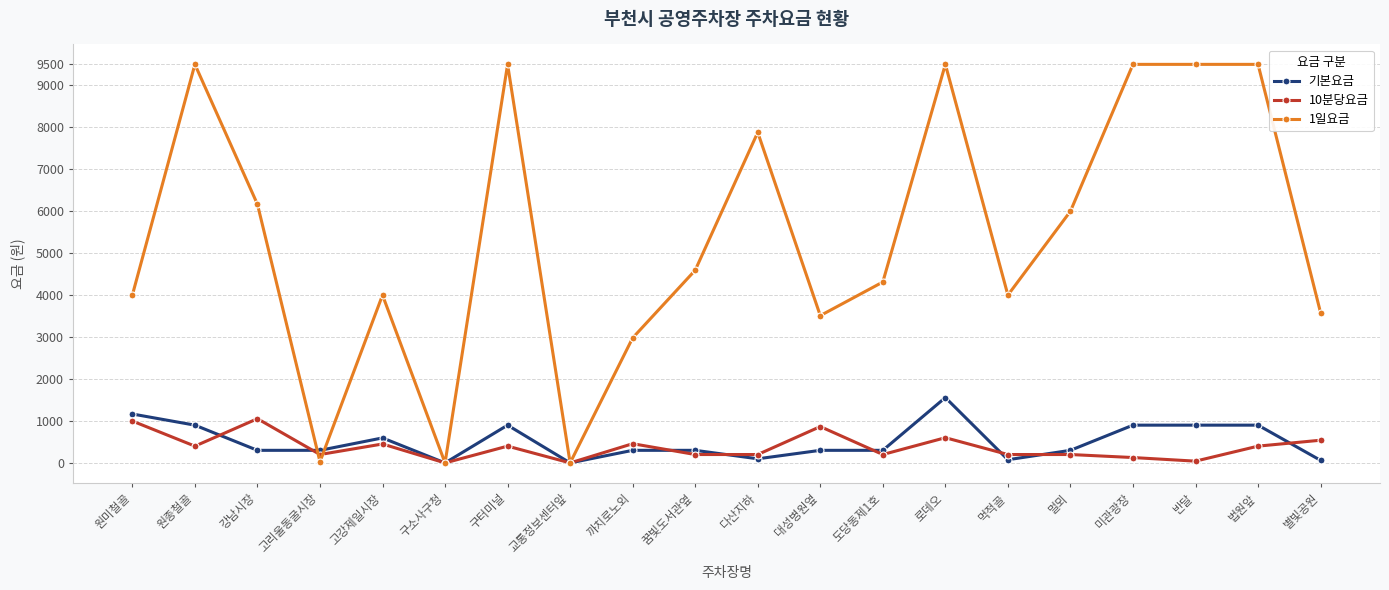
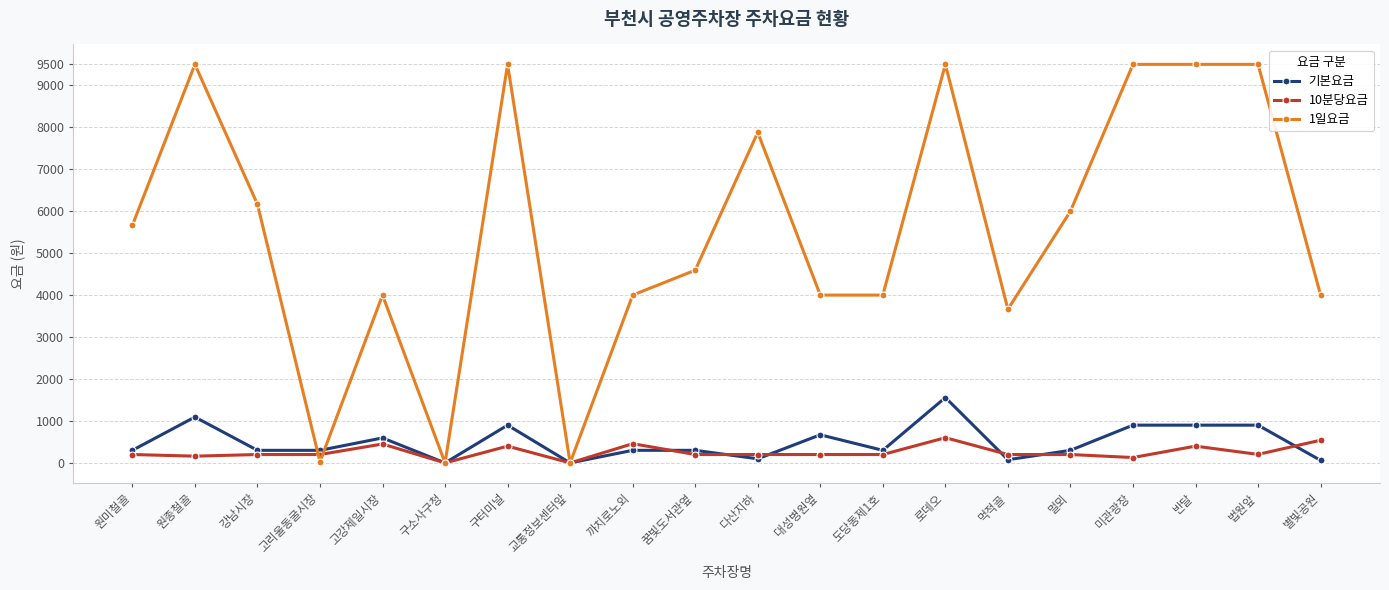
기본요금, 원미철골: 1200 -> 300
10분당요금, 원미철골: 1000 -> 200
1일요금, 원미철골: 4000 -> 5700
기본요금, 원종철골: 900 -> 1100
10분당요금, 원종철골: 400 -> 200
10분당요금, 강남시장: 1100 -> 200
1일요금, 까치로노외: 3000 -> 4000
기본요금, 대성병원옆: 300 -> 700
10분당요금, 대성병원옆: 900 -> 200
1일요금, 대성병원옆: 3500 -> 4000
1일요금, 도당동제1호: 4300 -> 4000
1일요금, 먹적골: 4000 -> 3700
10분당요금, 반달: 0 -> 400
10분당요금, 법원앞: 400 -> 200
1일요금, 별빛공원: 3600 -> 4000
